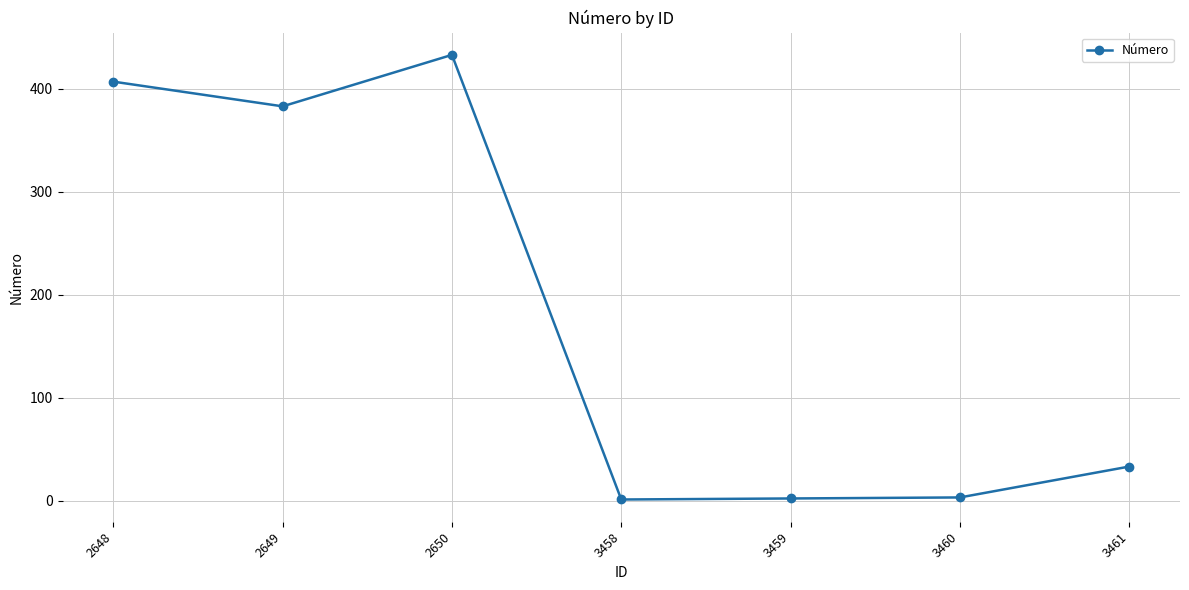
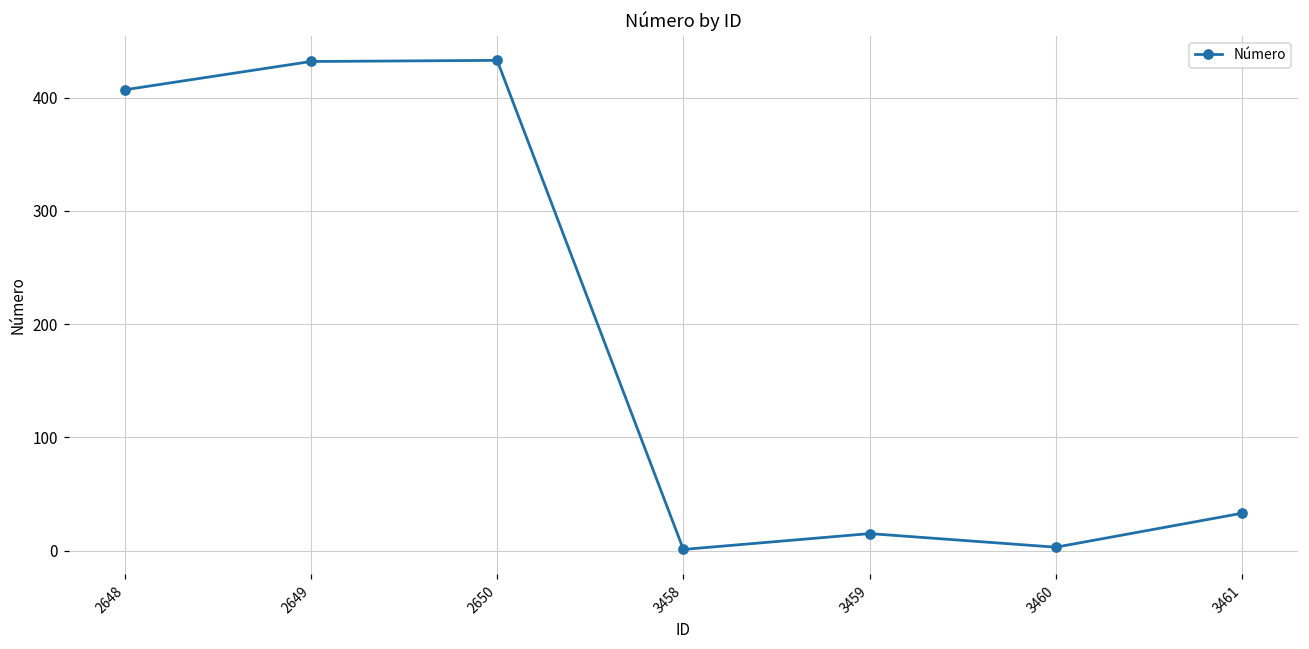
2649: 383 -> 432
3459: 2 -> 15
